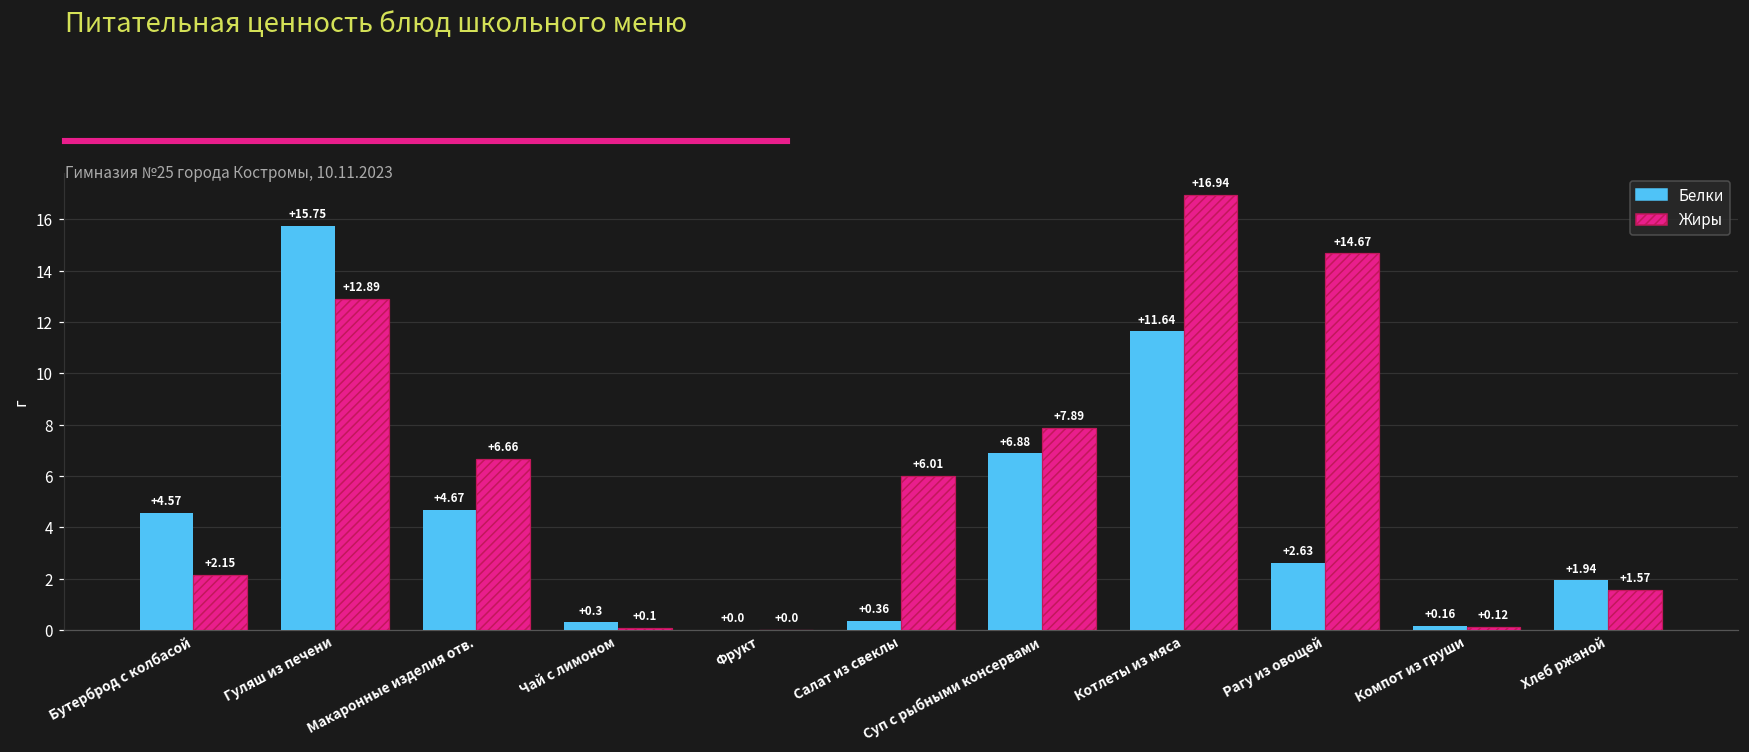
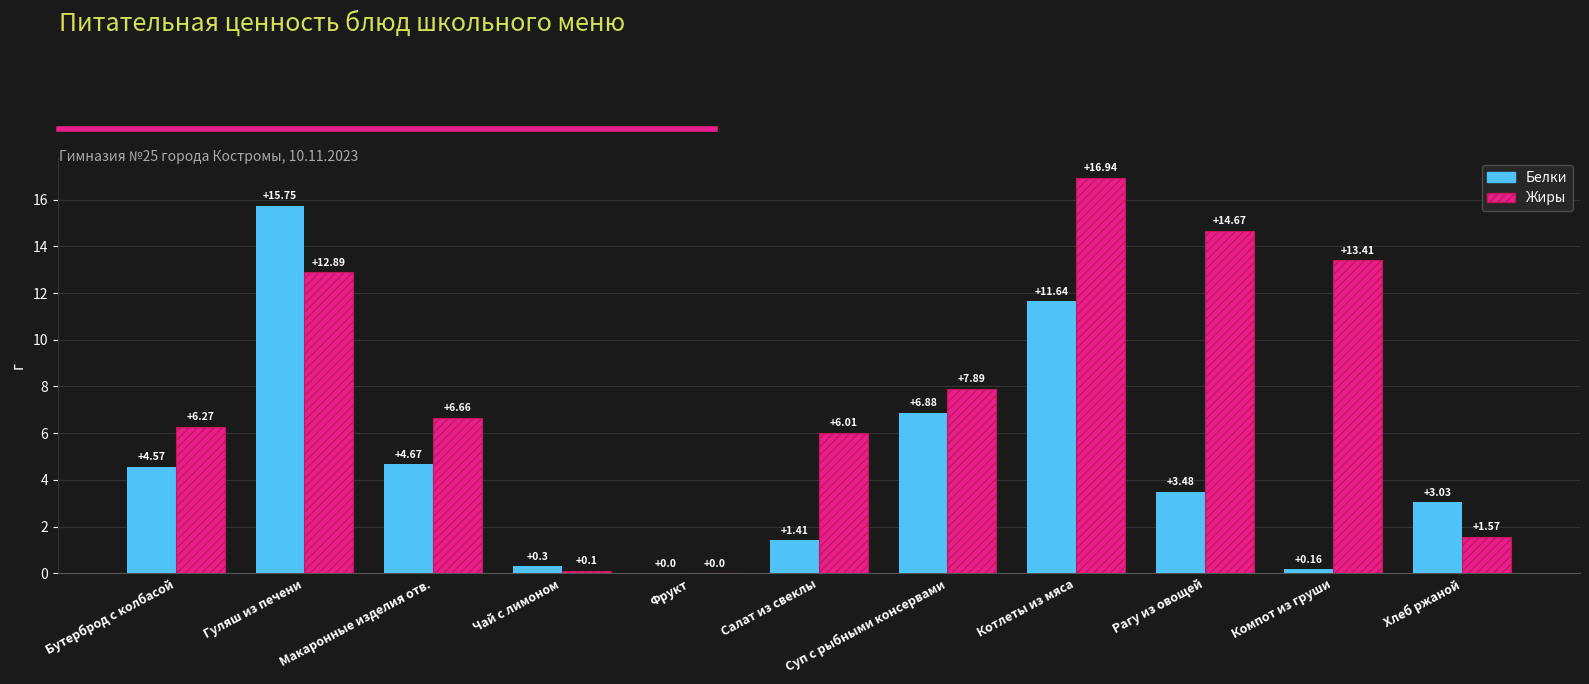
Жиры, Бутерброд с колбасой: +2.15 -> +6.27
Белки, Салат из свеклы: +0.36 -> +1.41
Белки, Рагу из овощей: +2.63 -> +3.48
Жиры, Компот из груши: +0.12 -> +13.41
Белки, Хлеб ржаной: +1.94 -> +3.03
